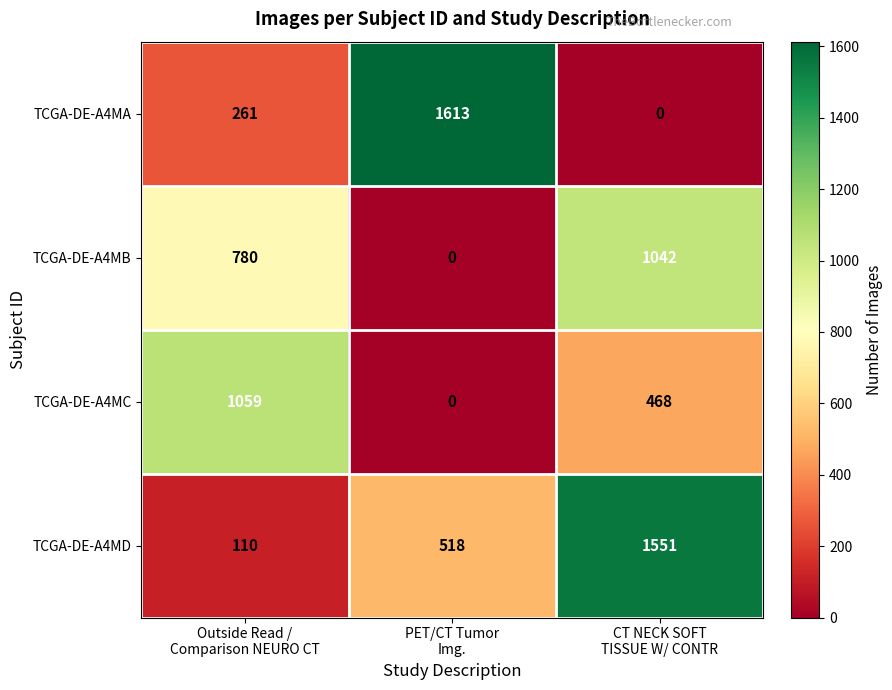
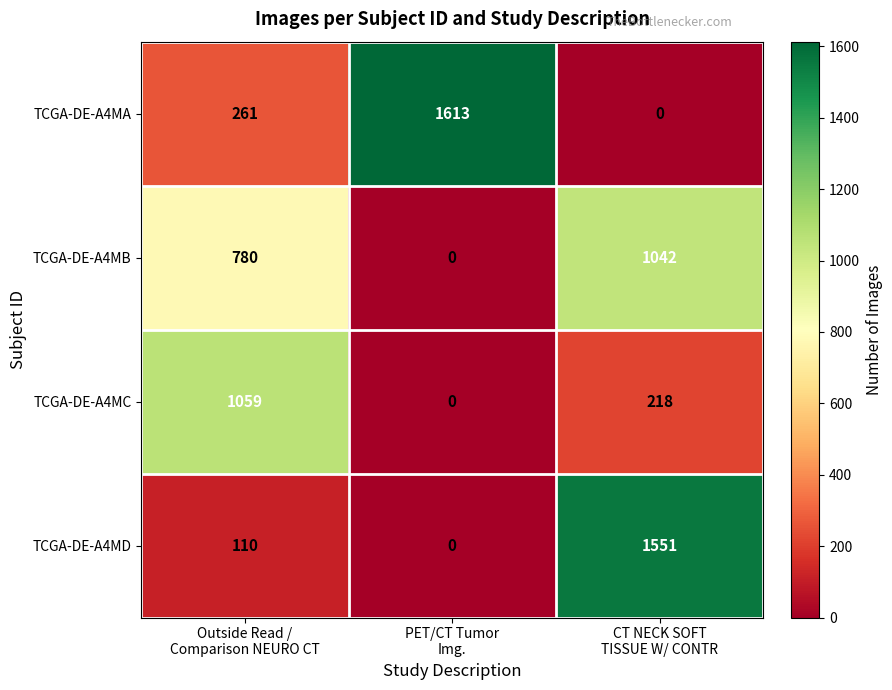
TCGA-DE-A4MC, CT NECK SOFT TISSUE W/ CONTR: 468 -> 218
TCGA-DE-A4MD, PET/CT Tumor Img.: 518 -> 0
